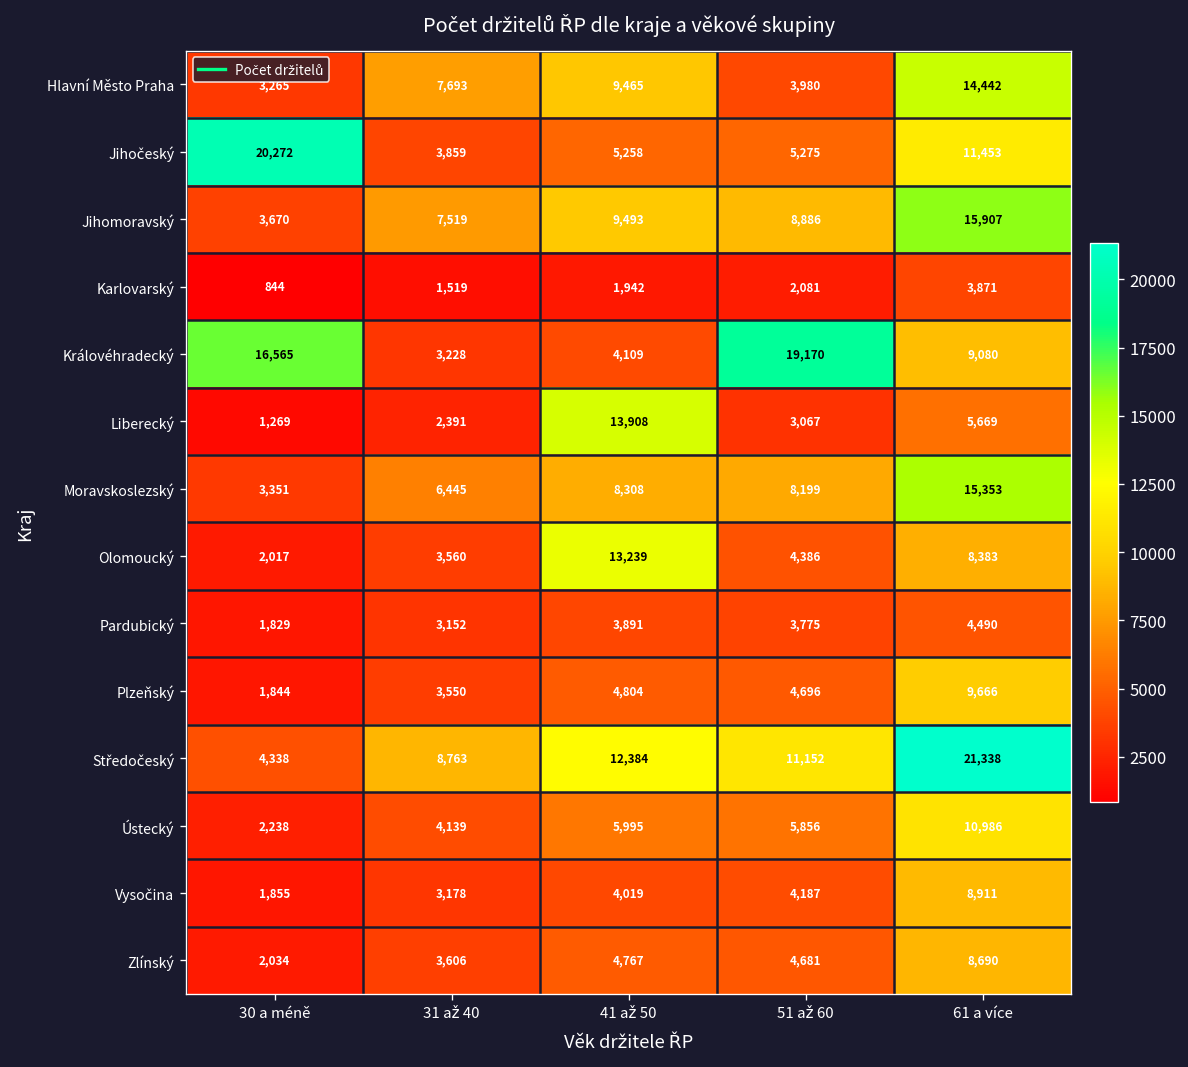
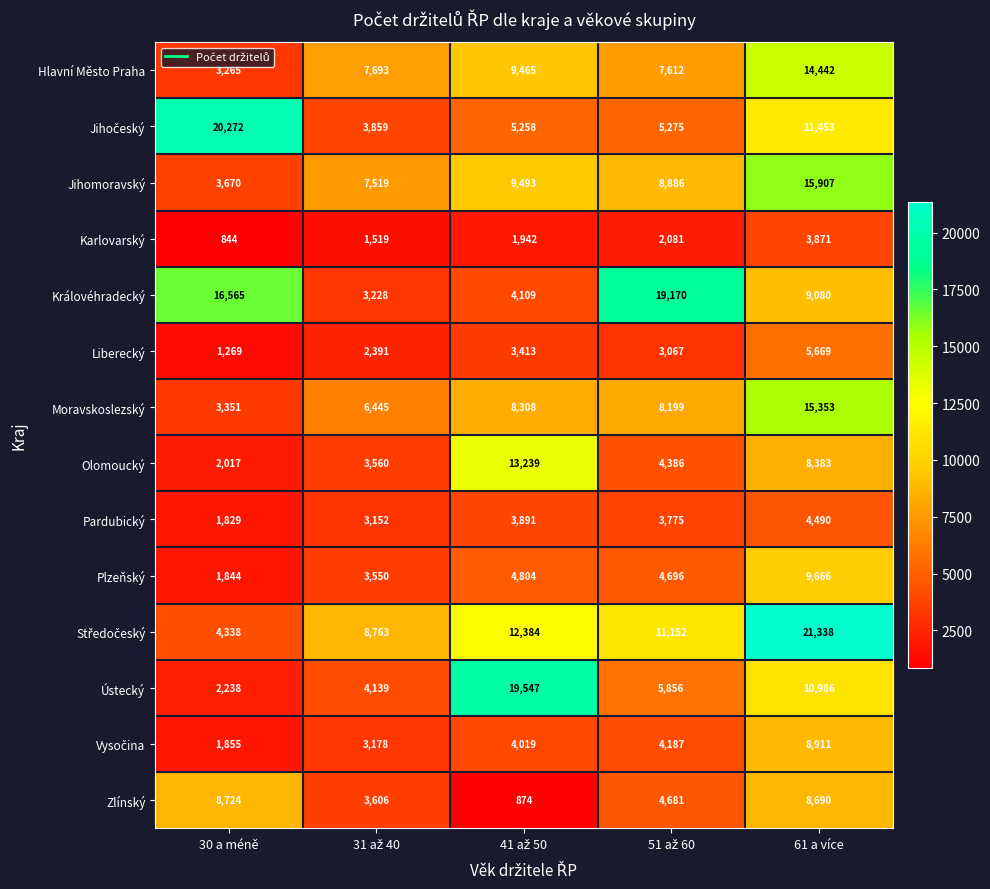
Hlavní Město Praha, 51 až 60: 3,980 -> 7,612
Liberecký, 41 až 50: 13,908 -> 3,413
Ústecký, 41 až 50: 5,995 -> 19,547
Zlínský, 30 a méně: 2,034 -> 8,724
Zlínský, 41 až 50: 4,767 -> 874
